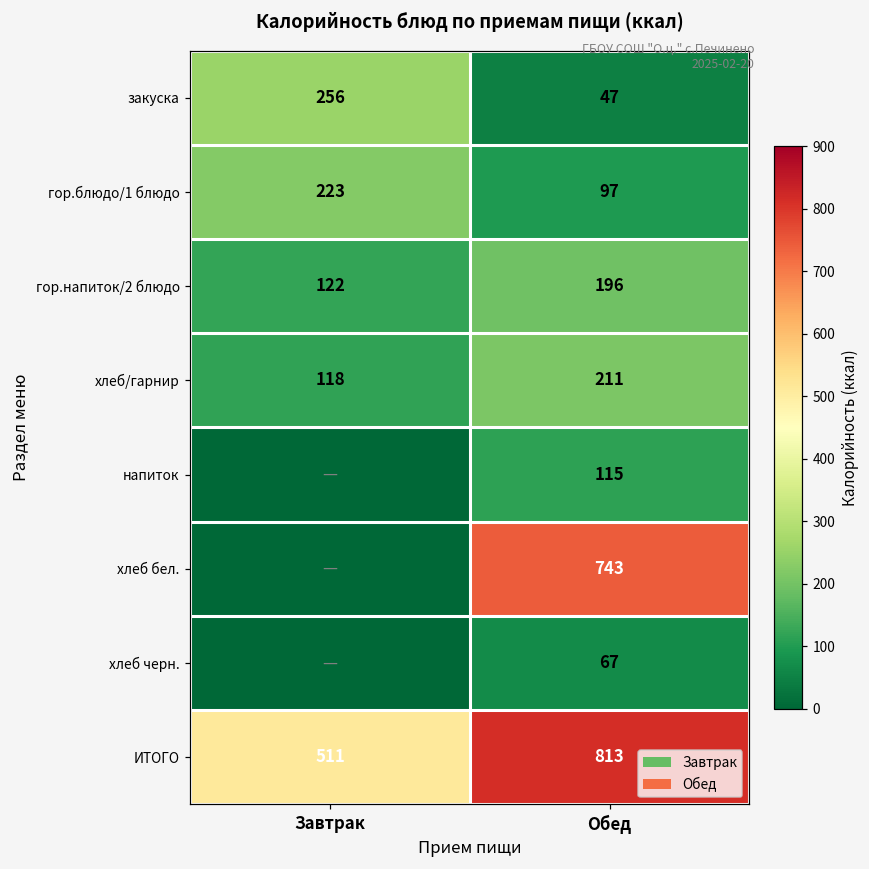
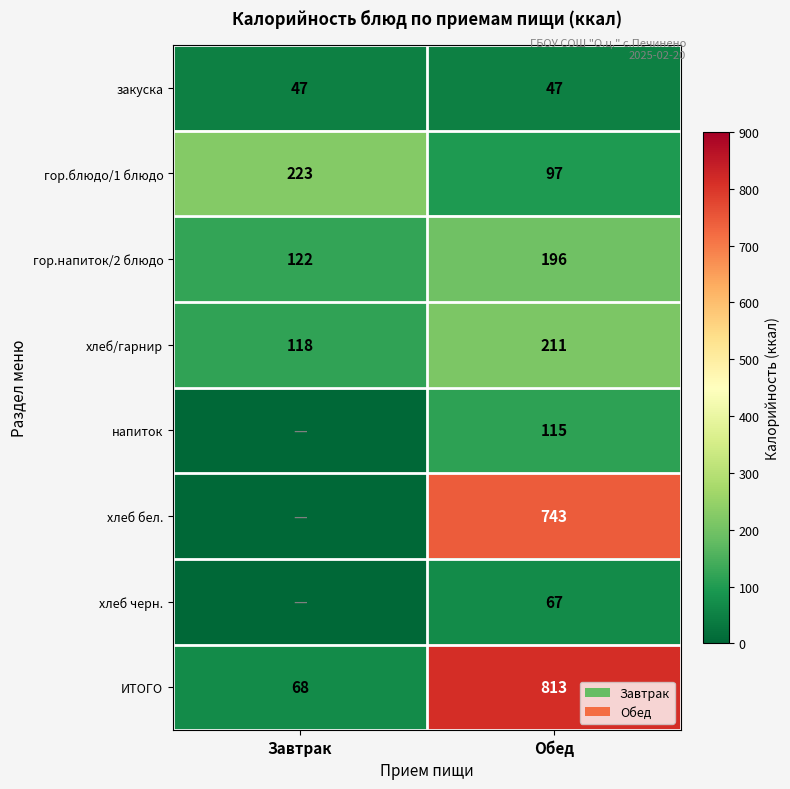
закуска, Завтрак: 256 -> 47
ИТОГО, Завтрак: 511 -> 68
